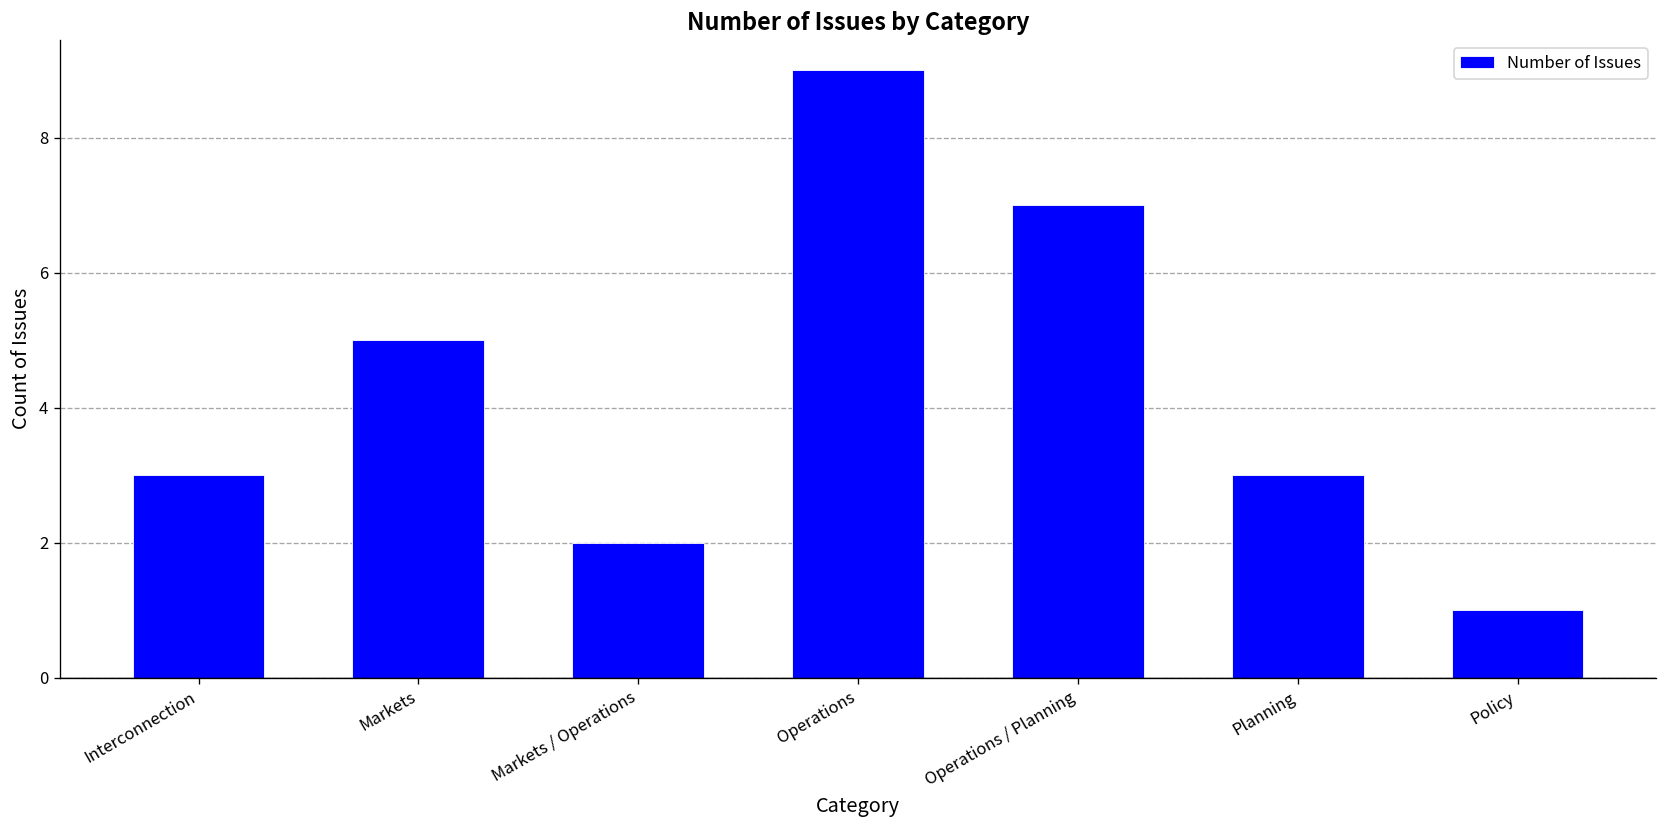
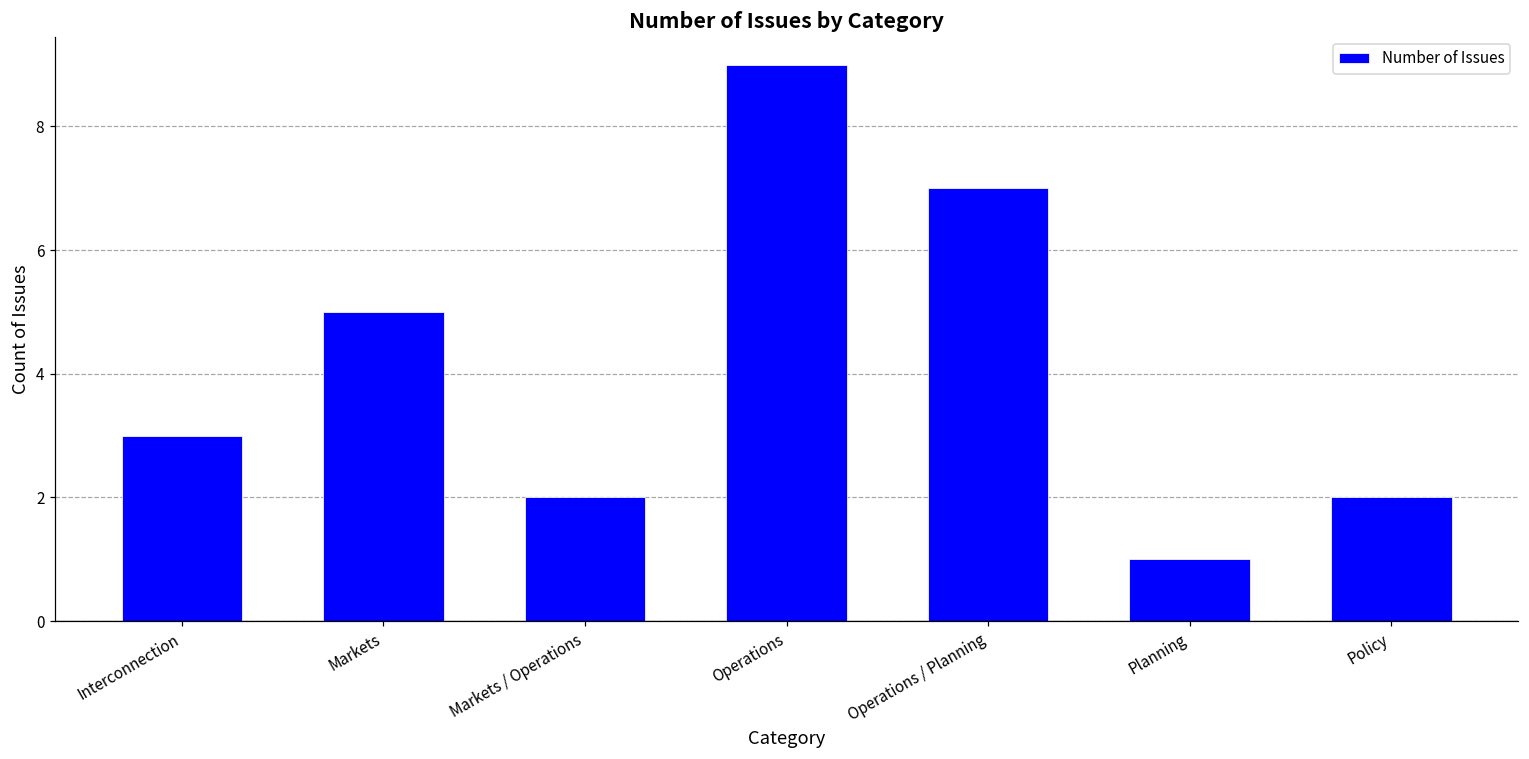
Planning: 3 -> 1
Policy: 1 -> 2
